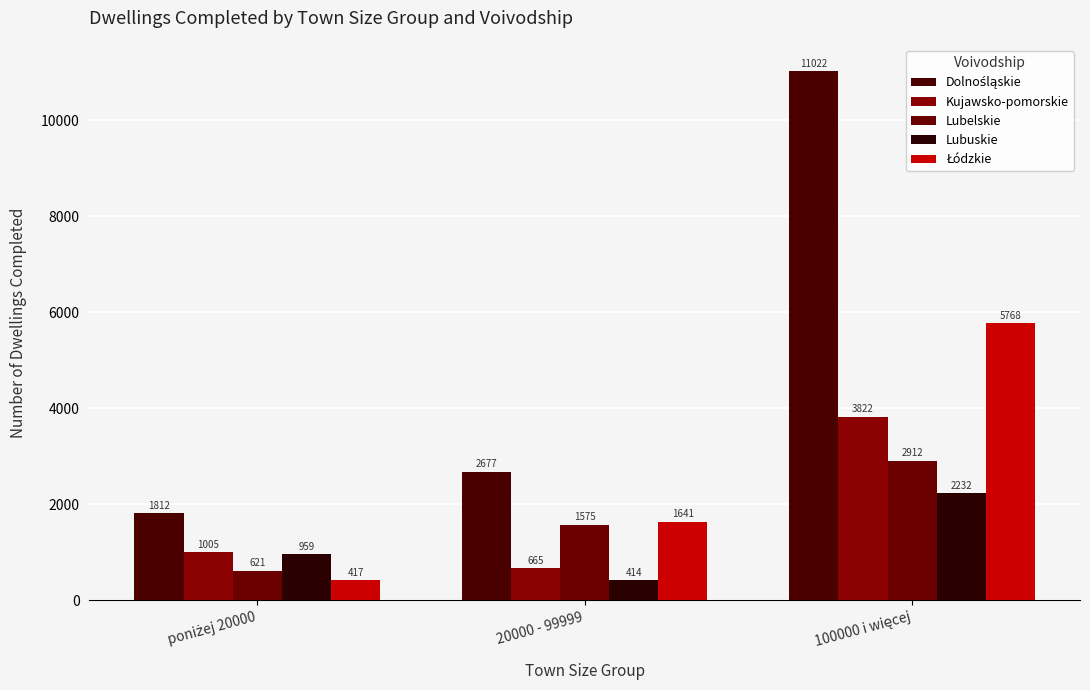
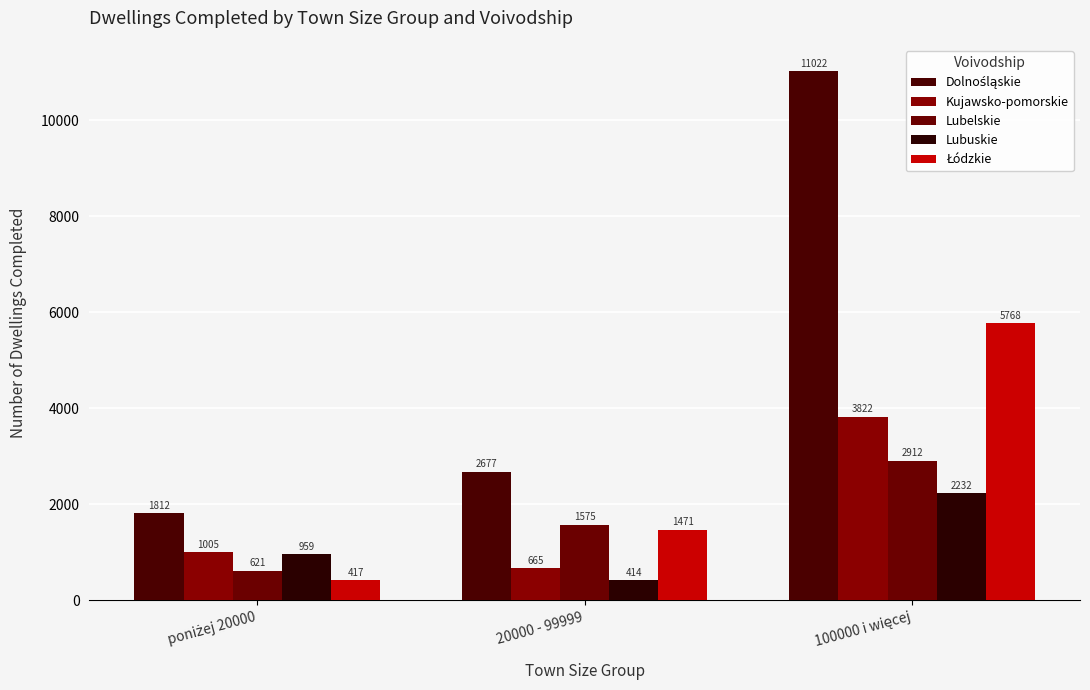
Łódzkie, 20000 - 99999: 1641 -> 1471
